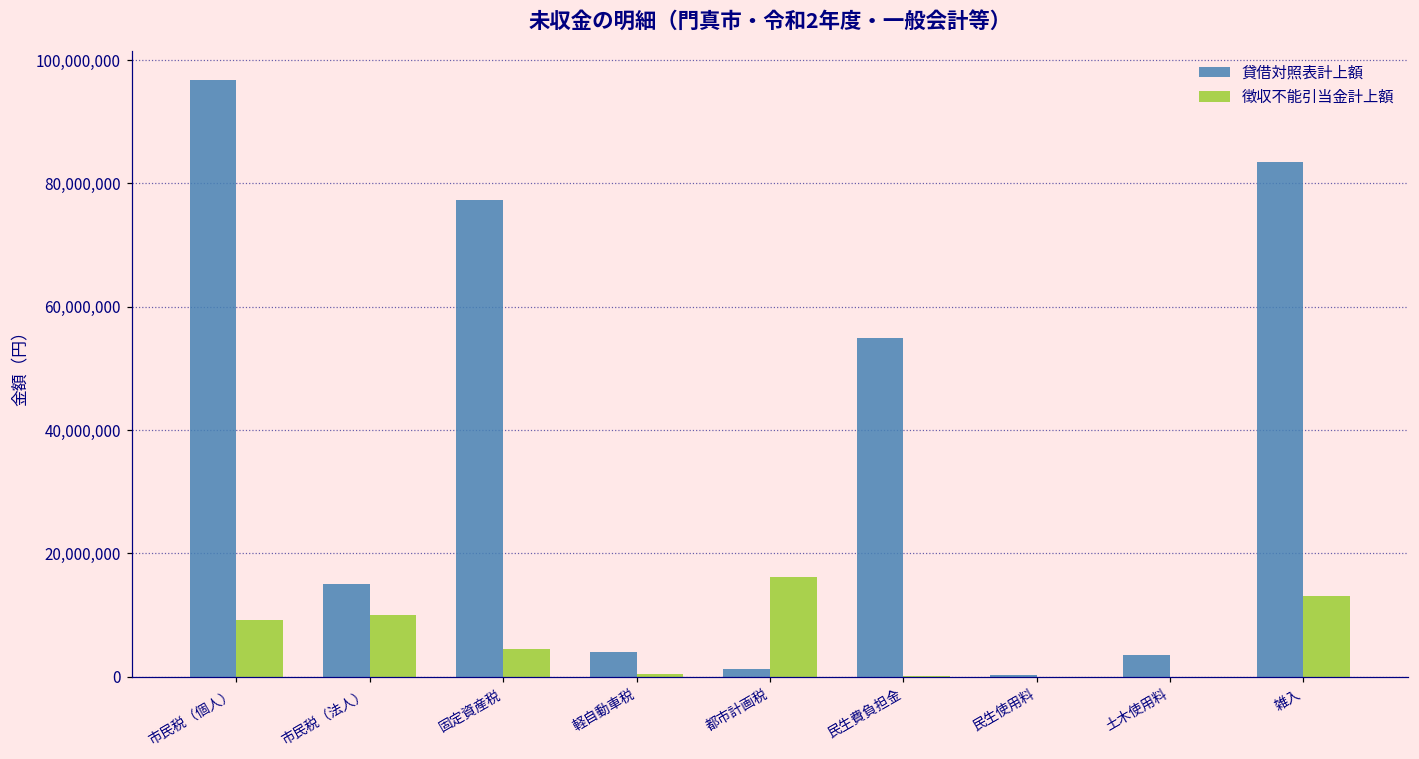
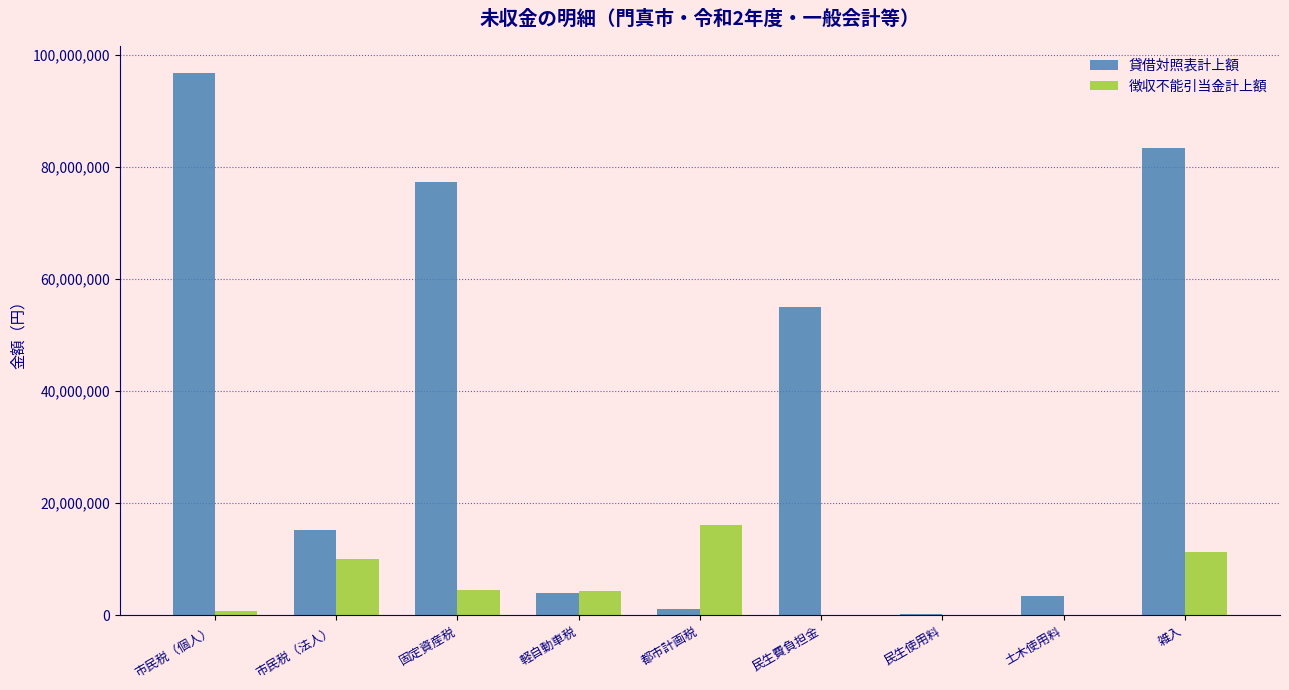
徴収不能引当金計上額, 市民税（個人）: 9,000,000 -> 1,000,000
徴収不能引当金計上額, 軽自動車税: 0 -> 4,000,000
徴収不能引当金計上額, 雑入: 13,000,000 -> 11,000,000
